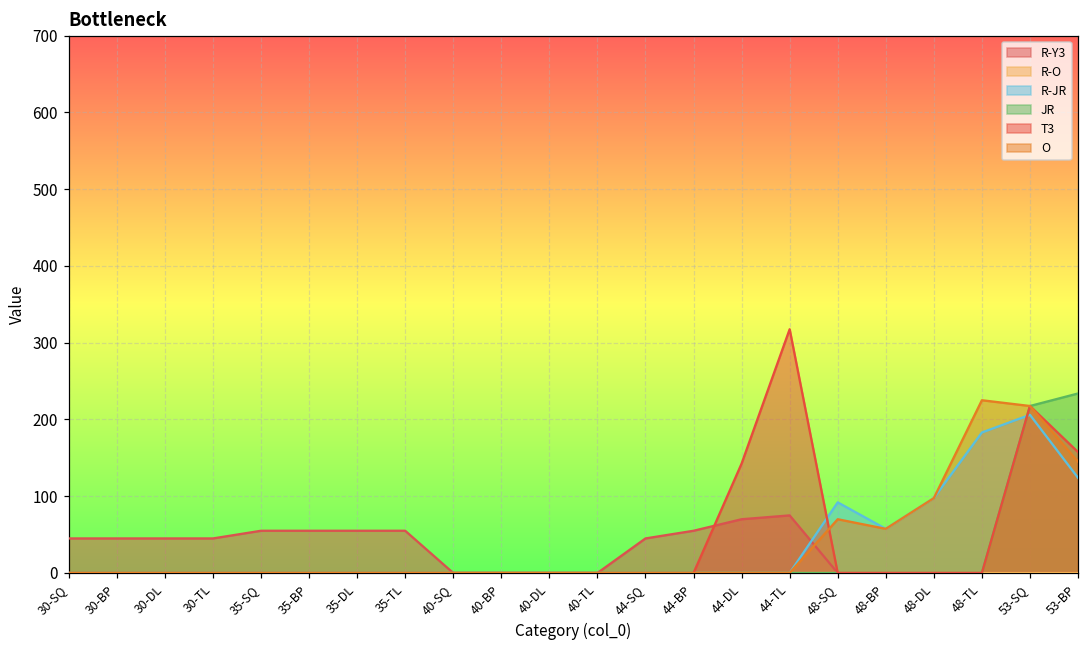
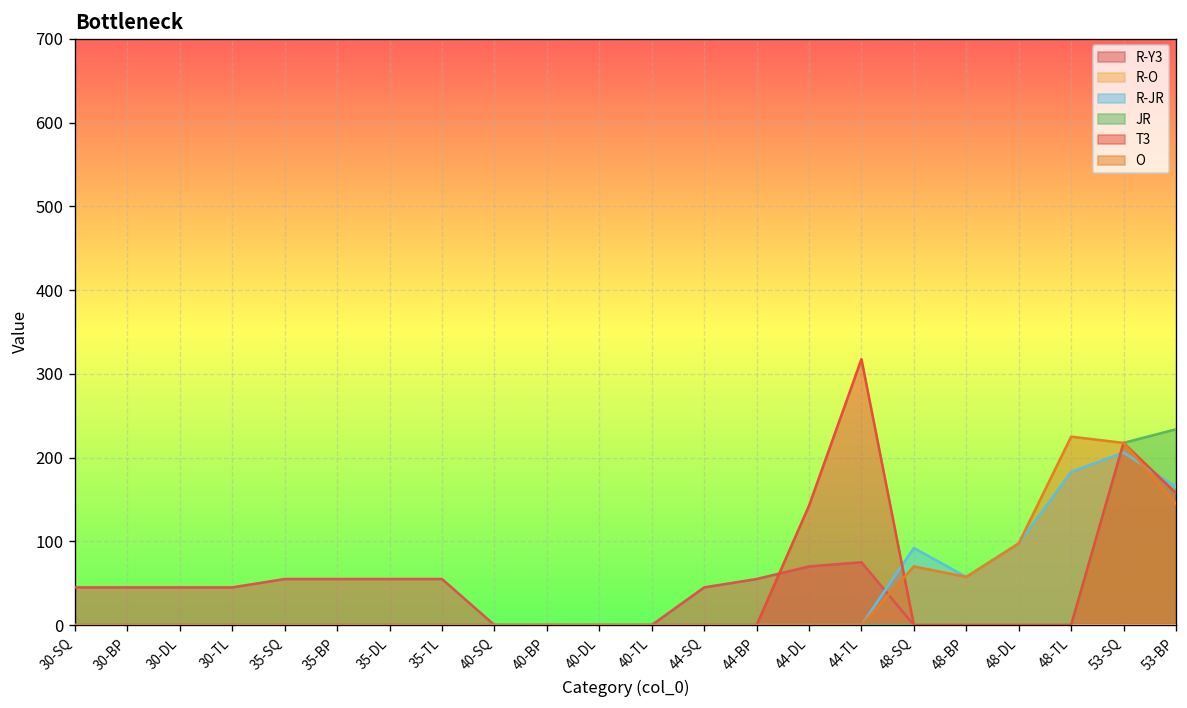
R-JR, 53-BP: 120 -> 170
